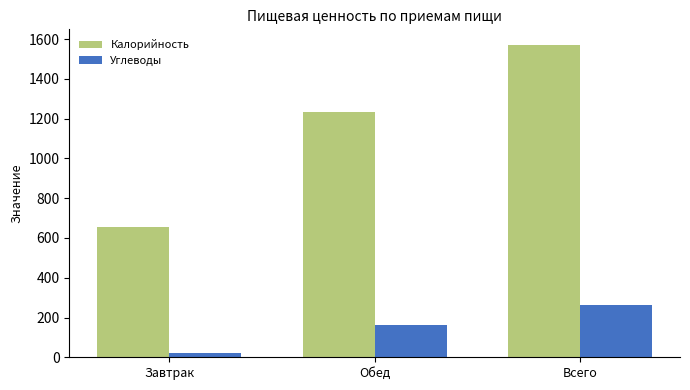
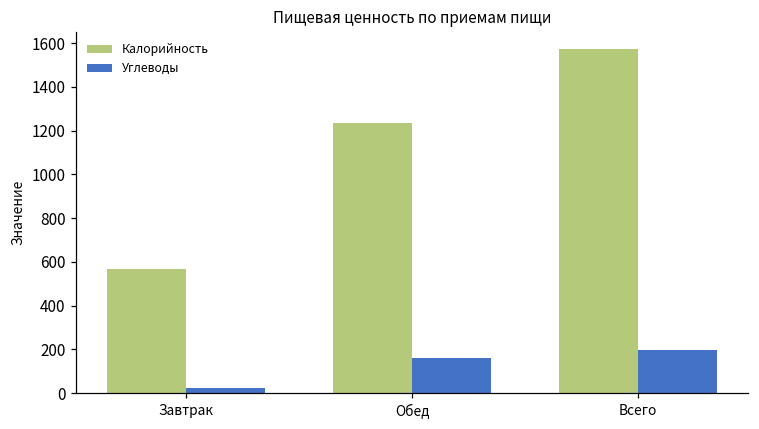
Калорийность, Завтрак: 650 -> 570
Углеводы, Всего: 260 -> 200
